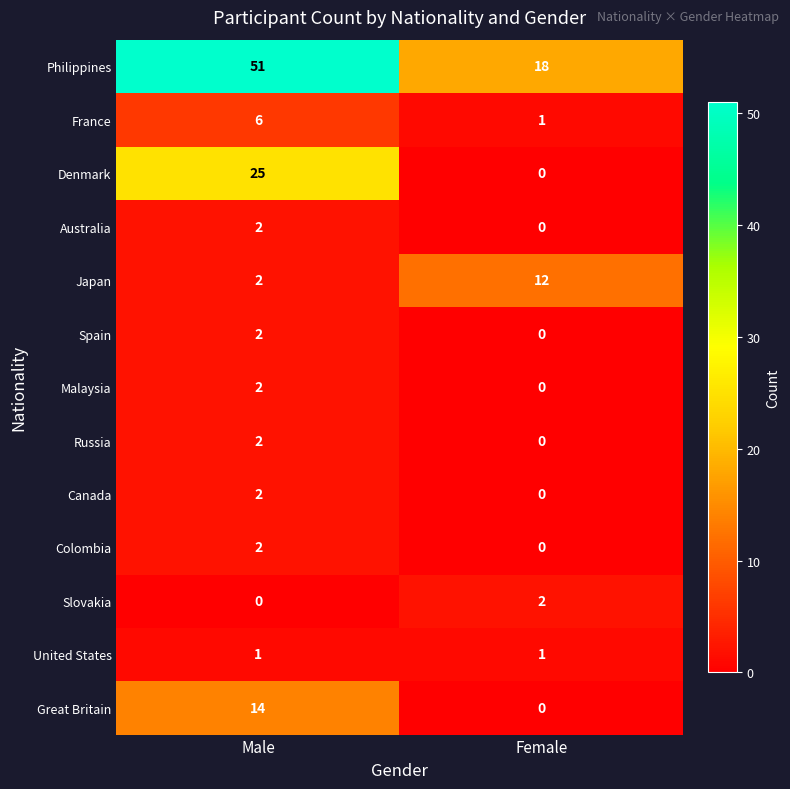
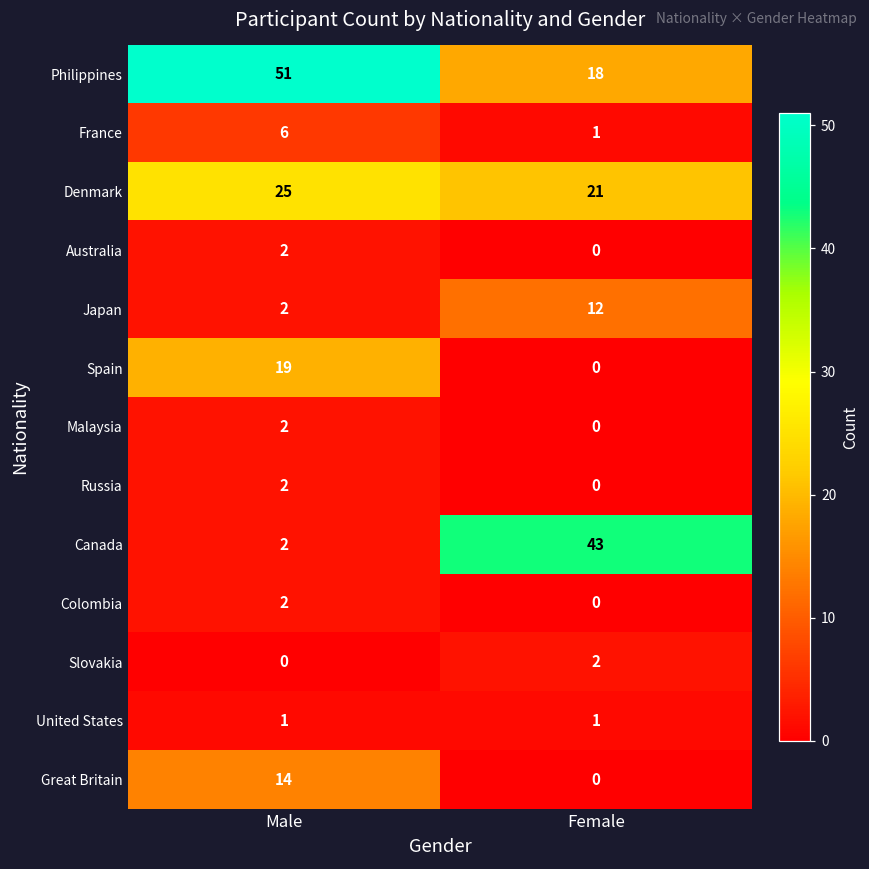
Denmark, Female: 0 -> 21
Spain, Male: 2 -> 19
Canada, Female: 0 -> 43
